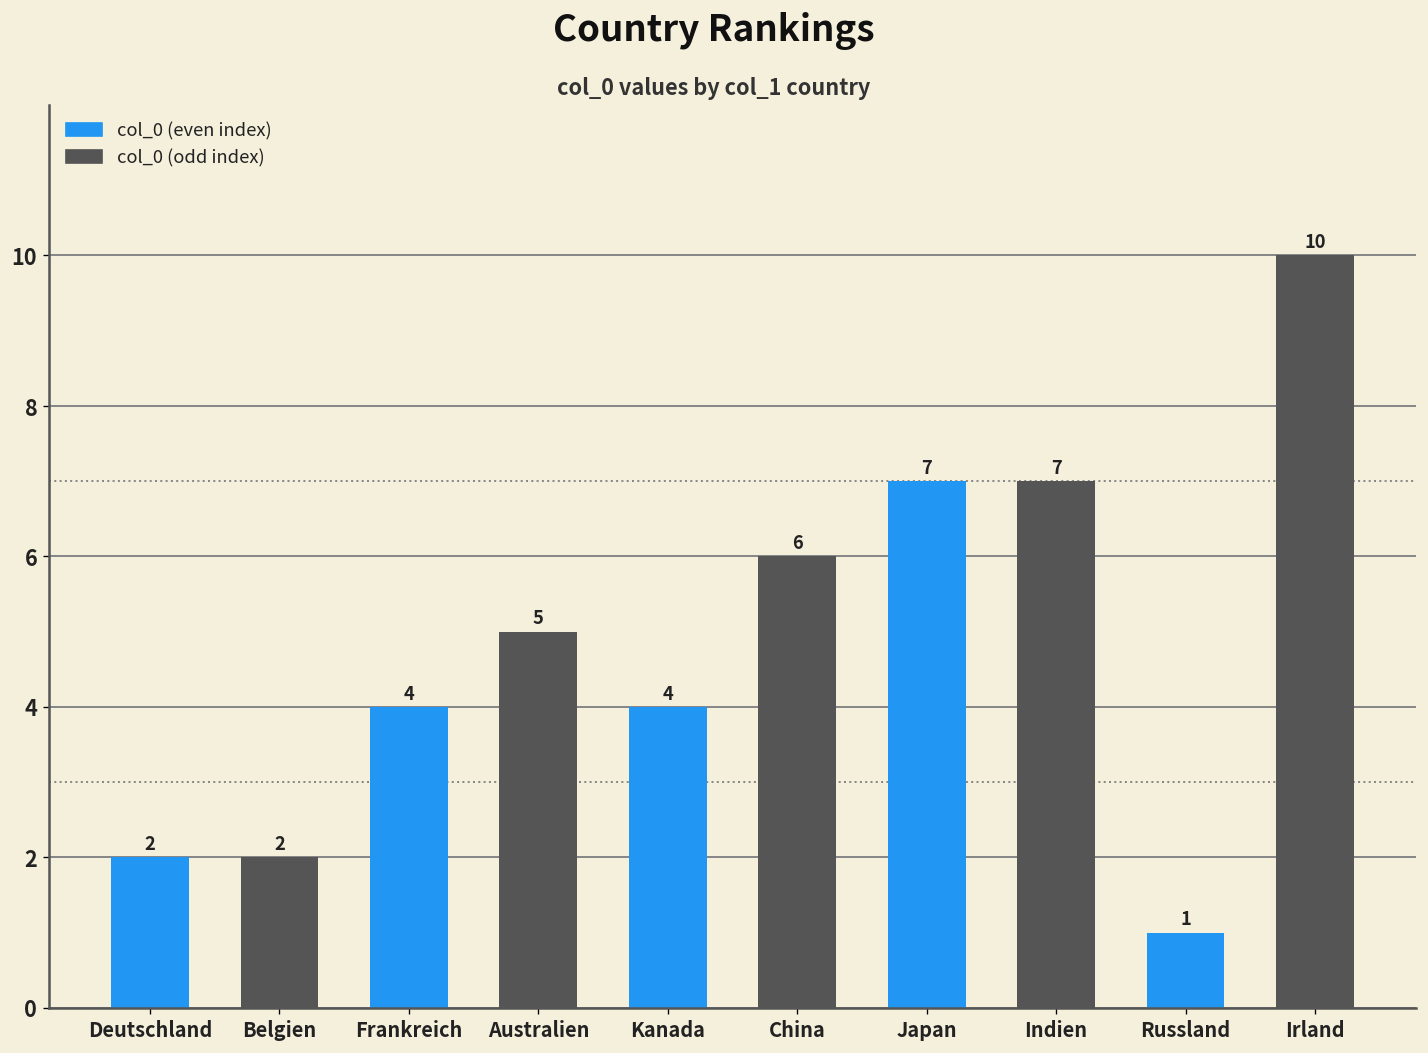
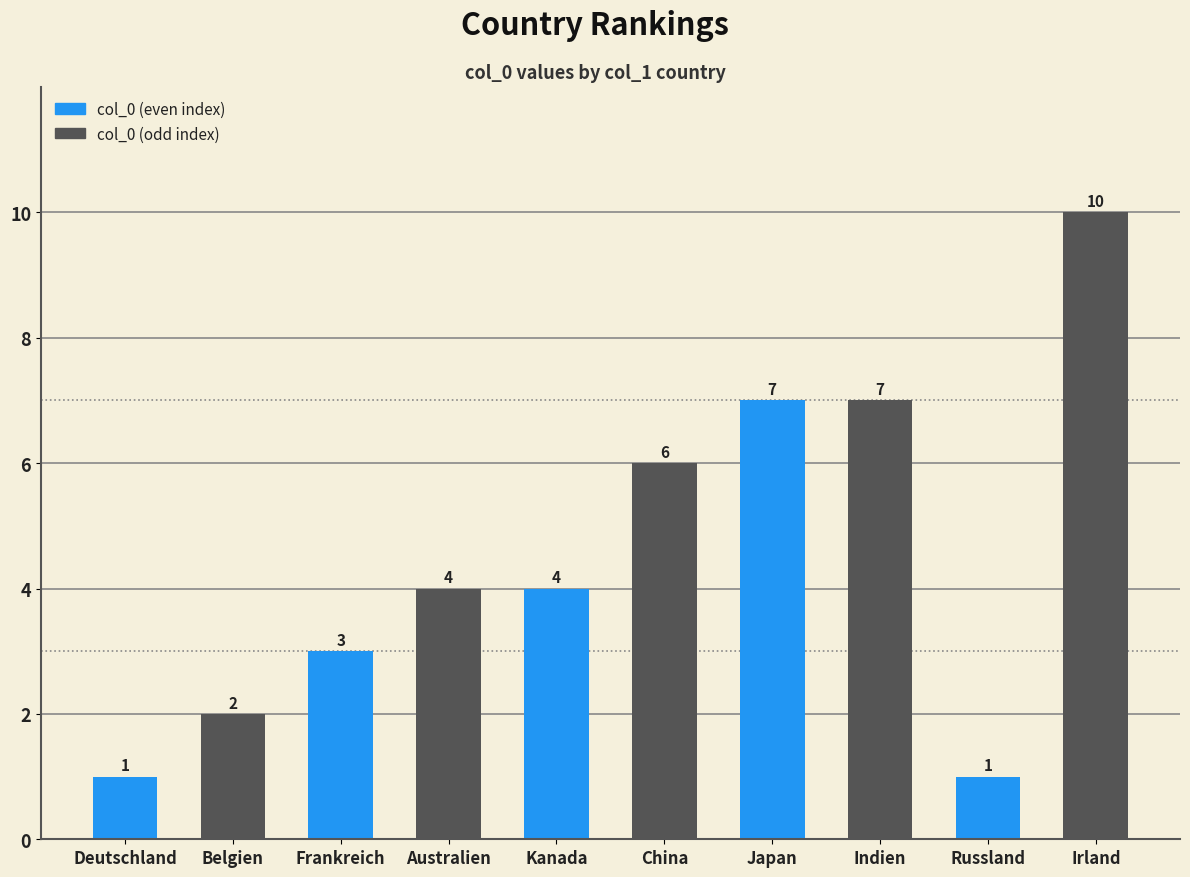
Deutschland: 2 -> 1
Frankreich: 4 -> 3
Australien: 5 -> 4
